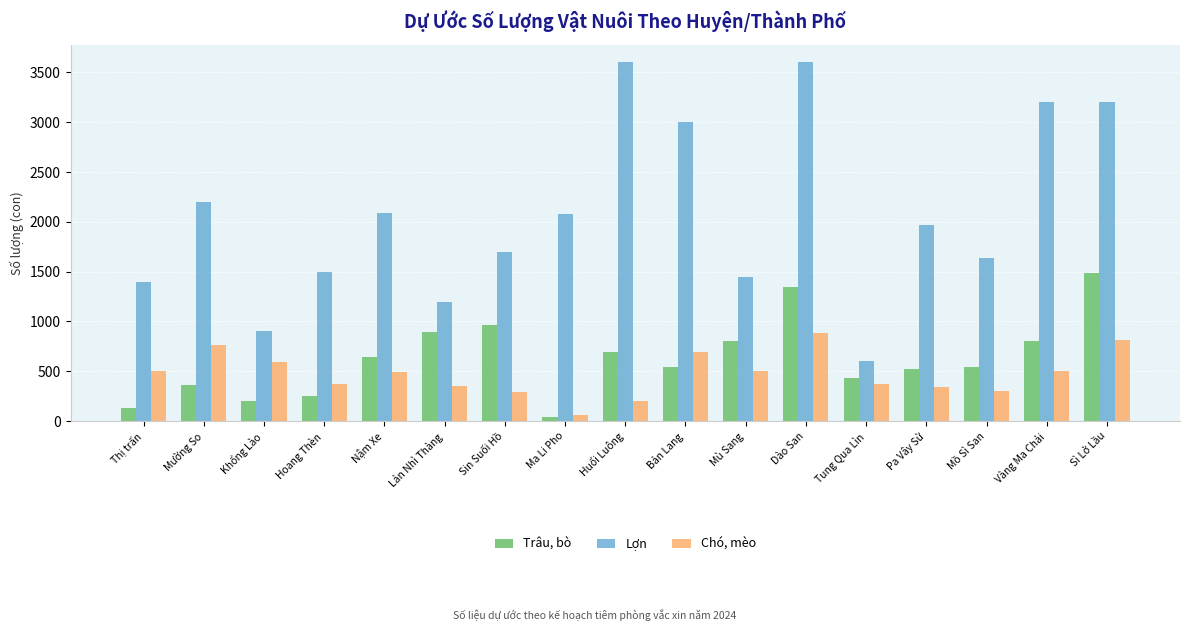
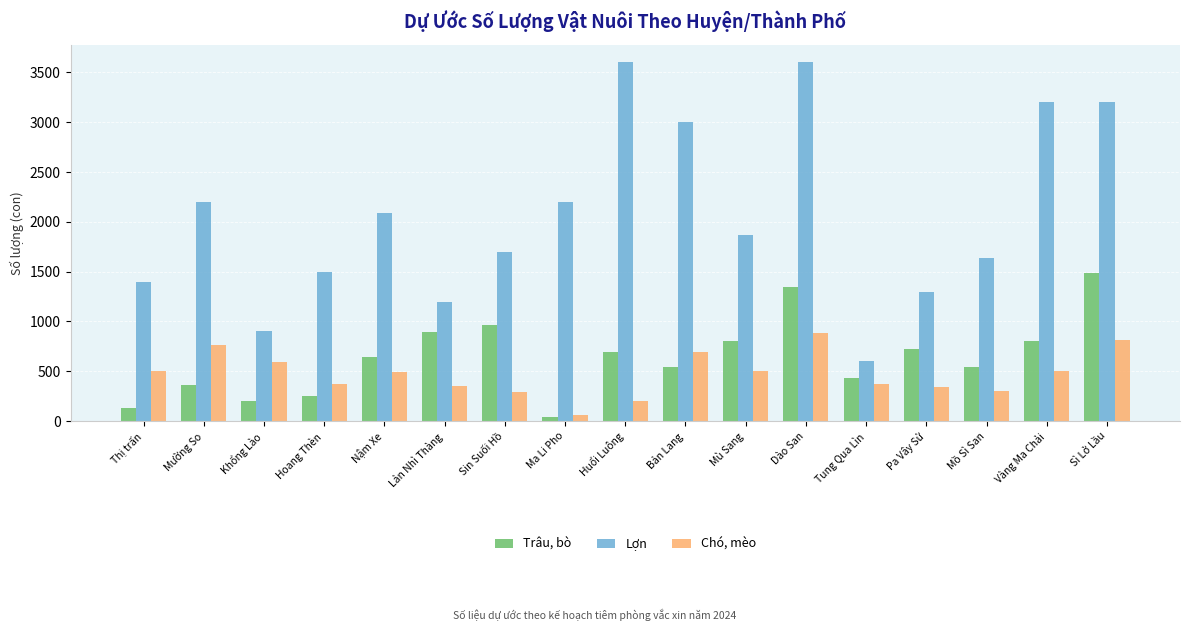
Lợn, Ma Li Pho: 2100 -> 2200
Lợn, Mù Sang: 1400 -> 1900
Trâu, bò, Pa Vây Sử: 500 -> 700
Lợn, Pa Vây Sử: 2000 -> 1300
